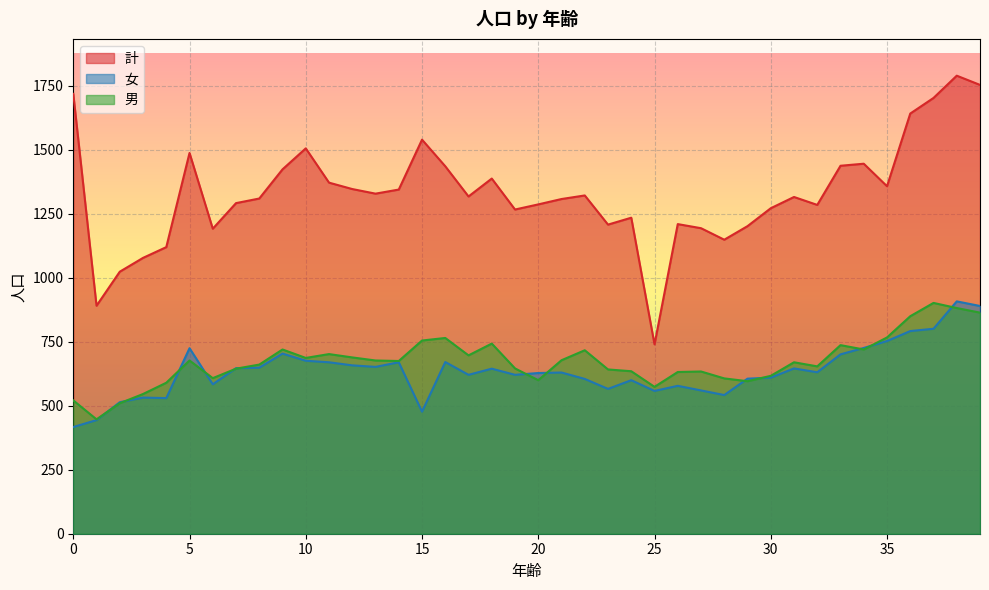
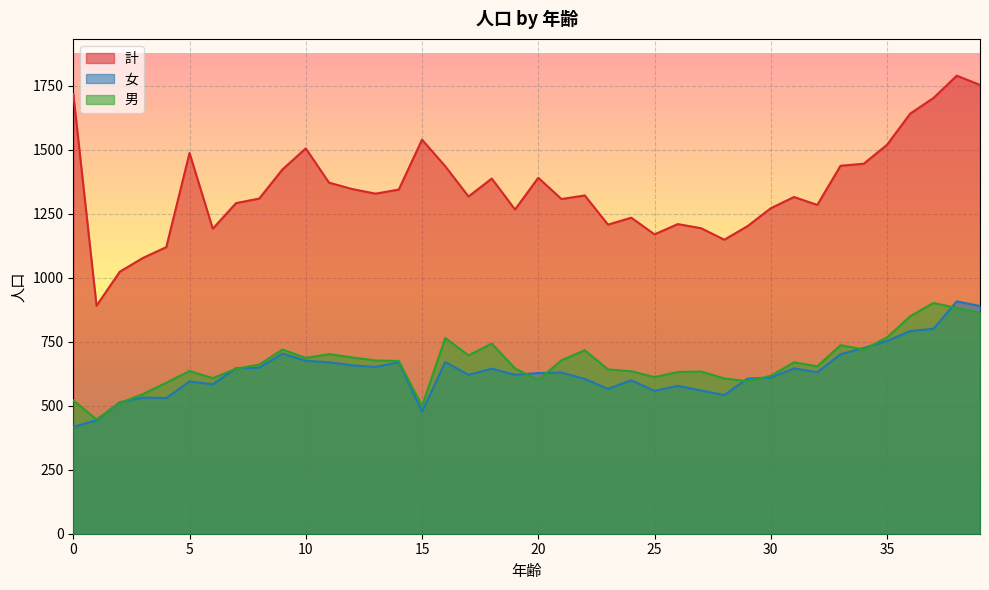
女, 5: 730 -> 600
男, 5: 680 -> 640
男, 15: 760 -> 500
計, 20: 1290 -> 1390
計, 25: 740 -> 1170
男, 25: 570 -> 610
計, 35: 1360 -> 1520
